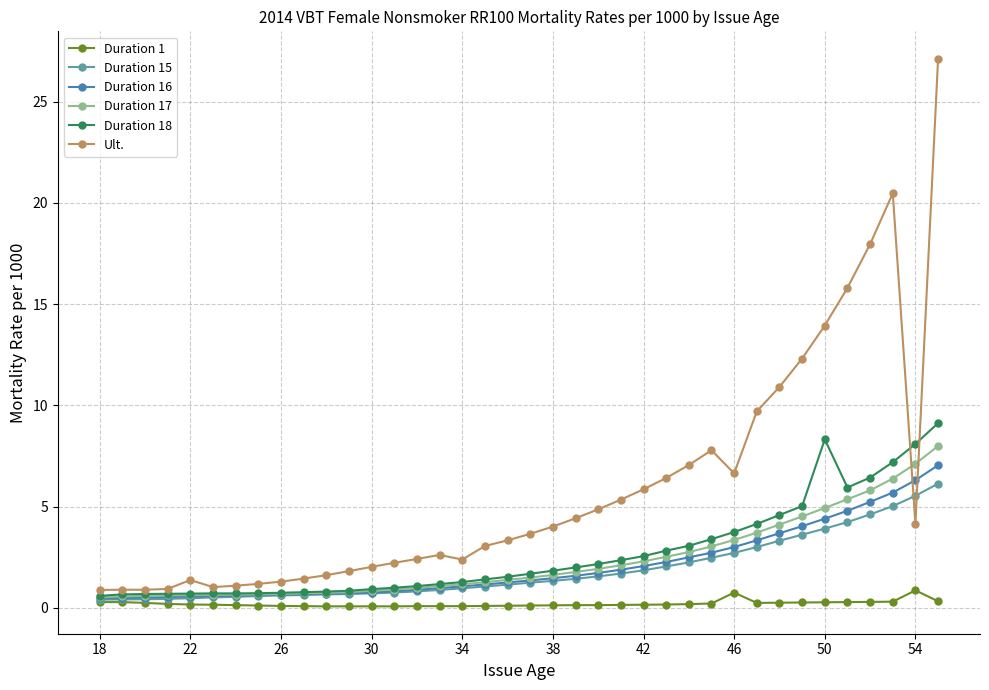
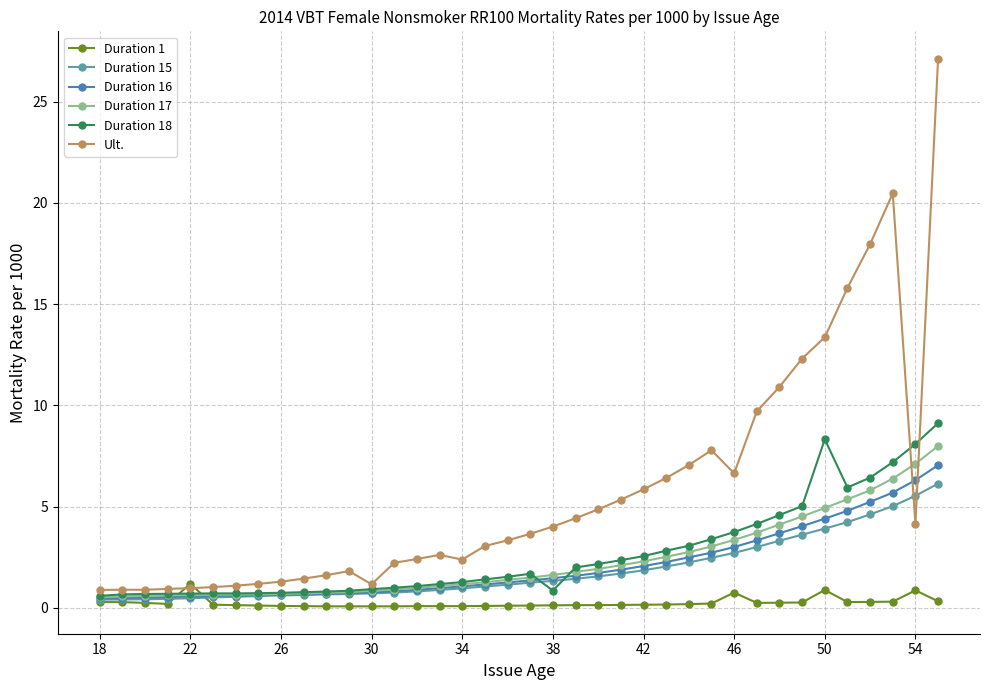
Duration 1, 22: 0.2 -> 1.2
Ult., 22: 1.4 -> 1.0
Ult., 30: 2.0 -> 1.2
Duration 18, 38: 1.8 -> 0.9
Duration 1, 50: 0.3 -> 0.9
Ult., 50: 13.9 -> 13.4
